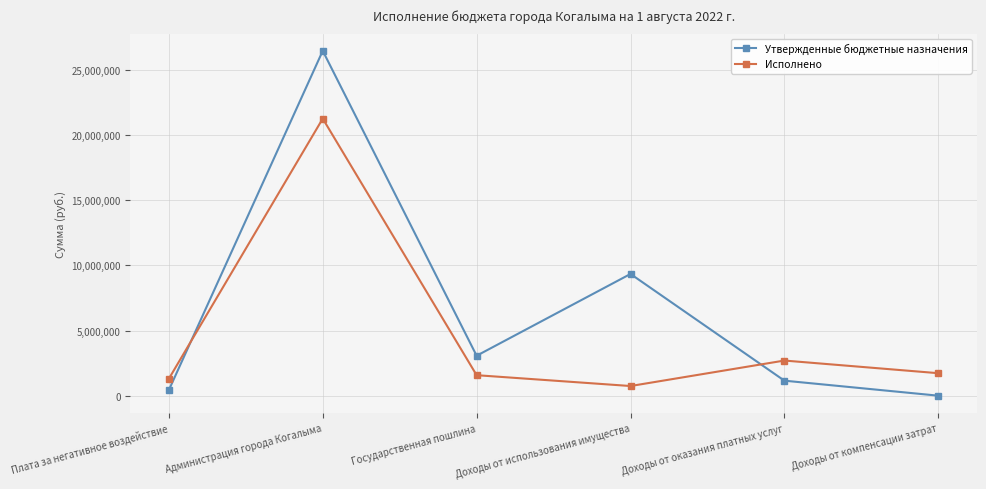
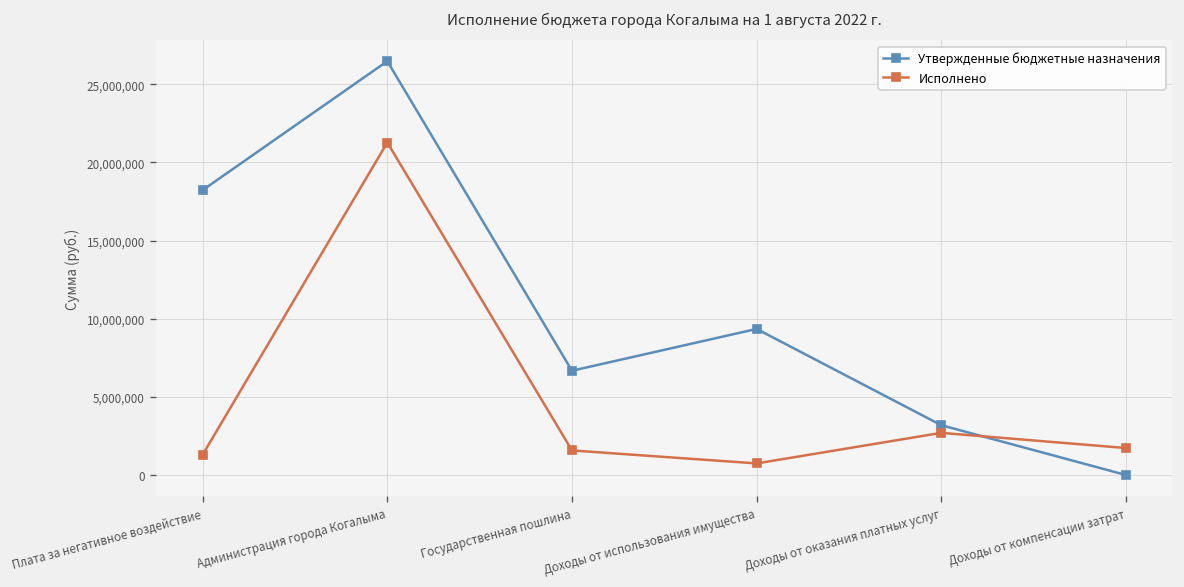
Утвержденные бюджетные назначения, Плата за негативное воздействие: 400,000 -> 18,200,000
Утвержденные бюджетные назначения, Государственная пошлина: 3,100,000 -> 6,700,000
Утвержденные бюджетные назначения, Доходы от оказания платных услуг: 1,200,000 -> 3,200,000
